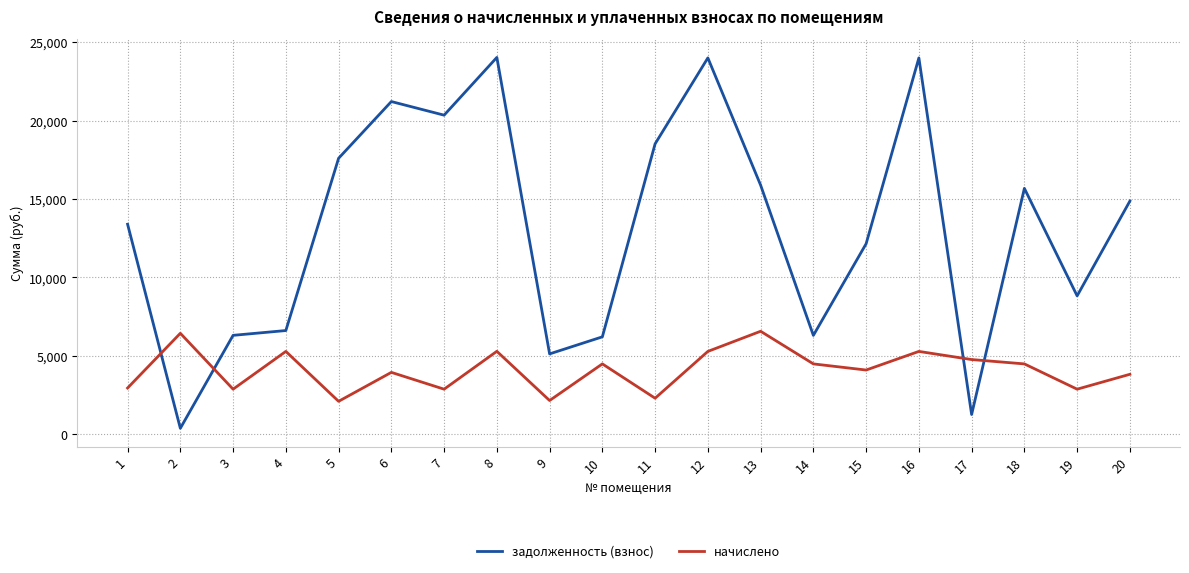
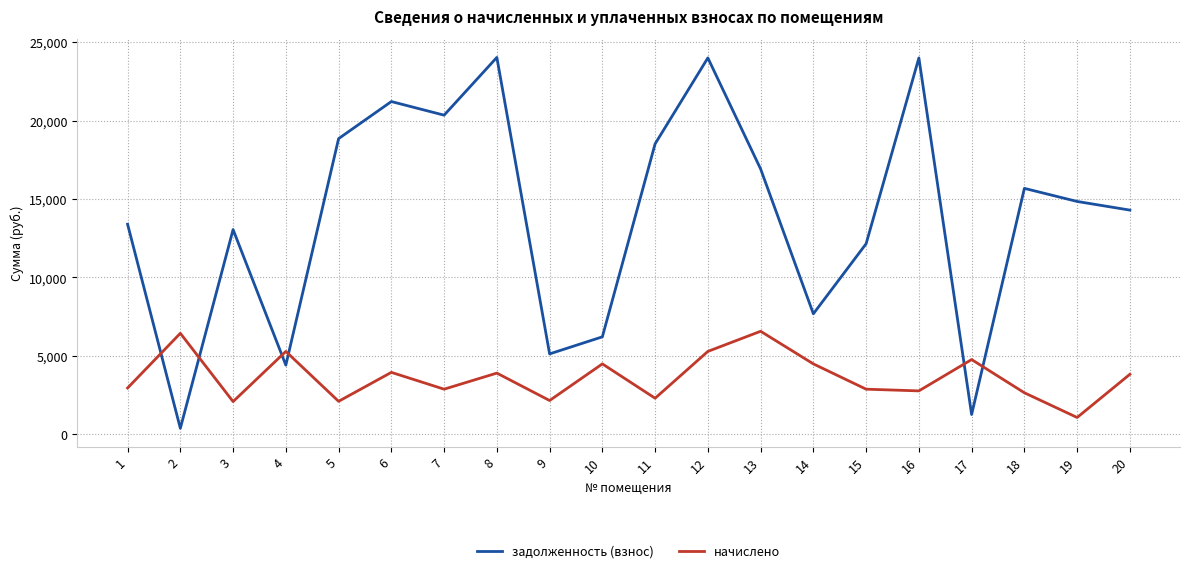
задолженность (взнос), 3: 6,300 -> 13,000
начислено, 3: 2,900 -> 2,100
задолженность (взнос), 4: 6,600 -> 4,400
задолженность (взнос), 5: 17,600 -> 18,800
начислено, 8: 5,300 -> 3,900
задолженность (взнос), 13: 15,900 -> 16,900
задолженность (взнос), 14: 6,300 -> 7,700
начислено, 15: 4,100 -> 2,900
начислено, 16: 5,300 -> 2,800
начислено, 18: 4,500 -> 2,600
задолженность (взнос), 19: 8,800 -> 14,800
начислено, 19: 2,900 -> 1,100
задолженность (взнос), 20: 14,900 -> 14,300
